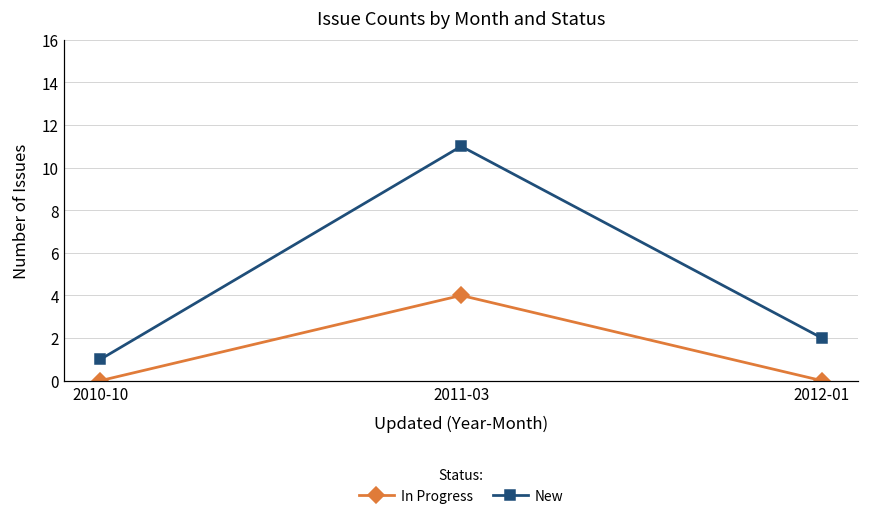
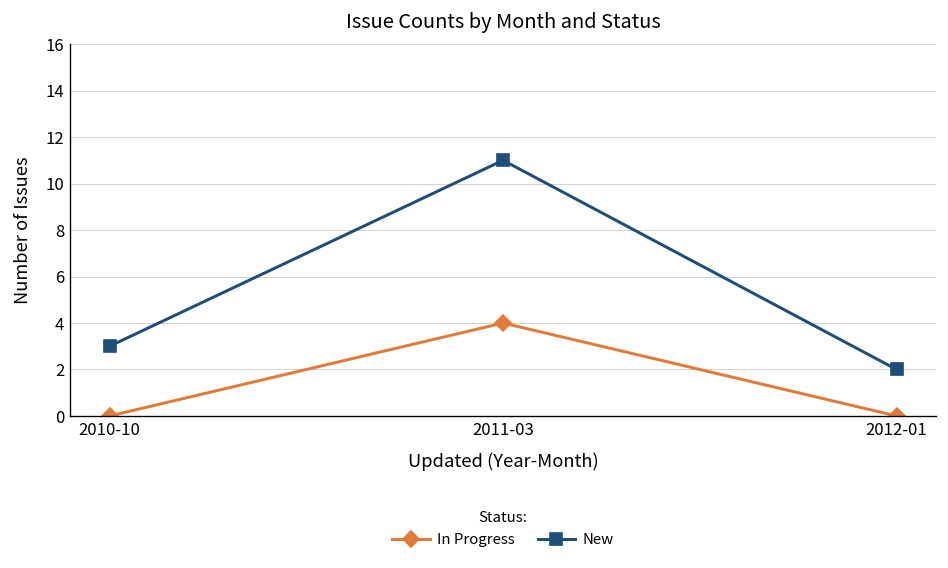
New, 2010-10: 1 -> 3
